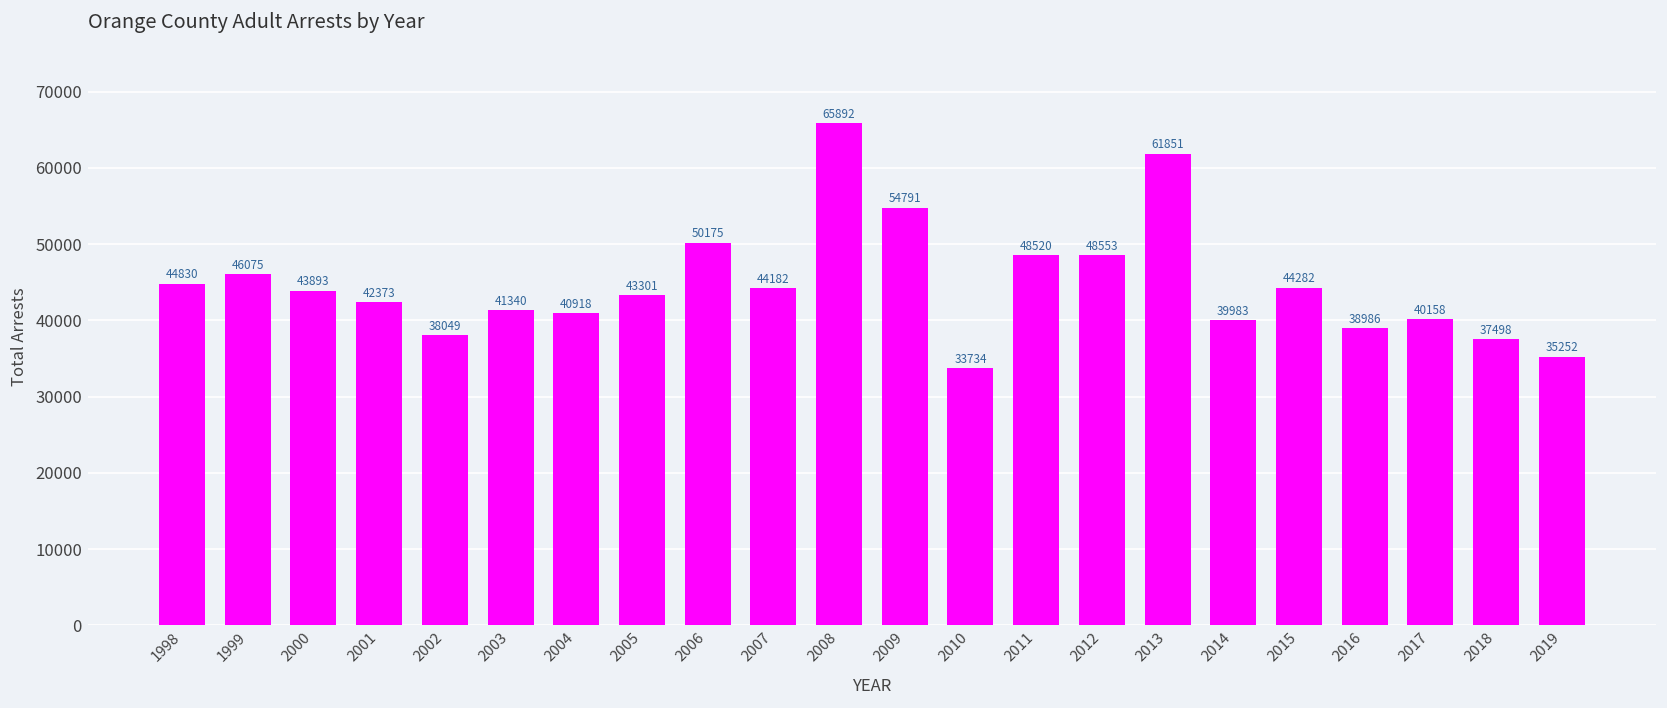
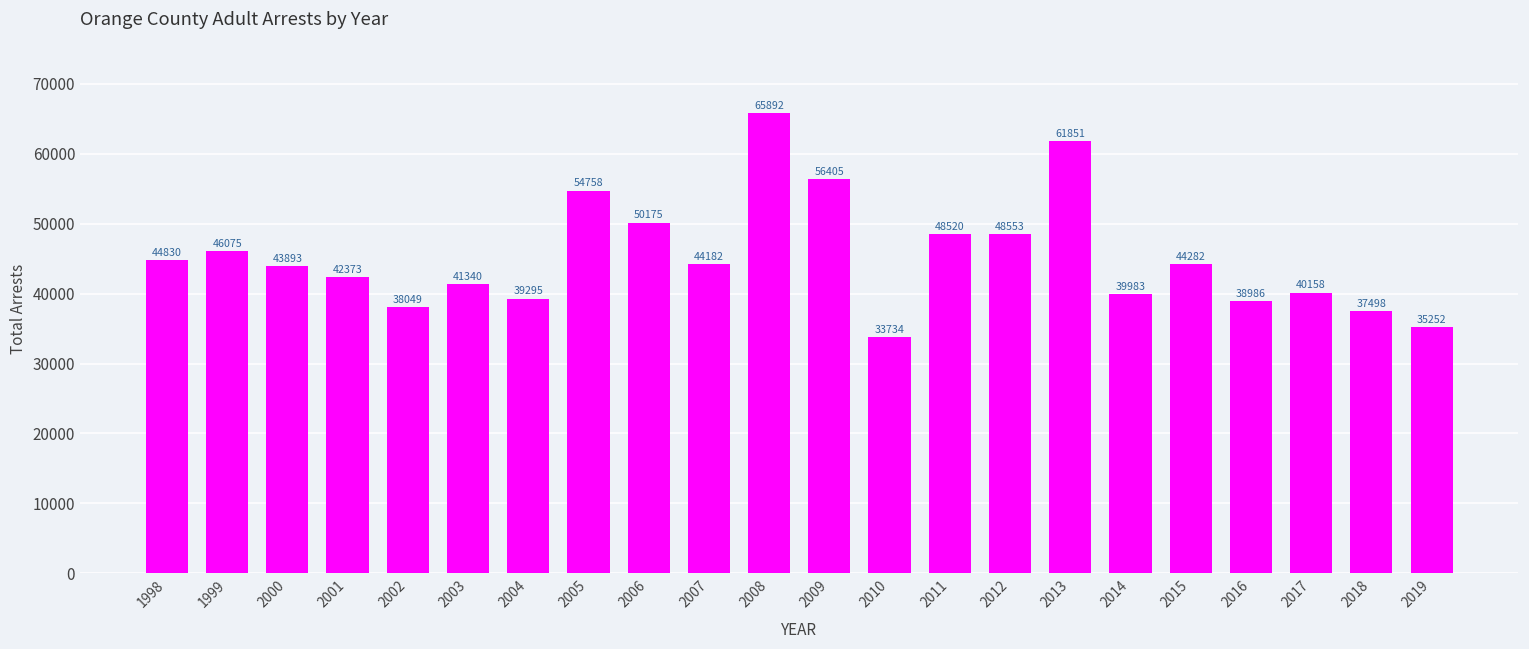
2004: 40918 -> 39295
2005: 43301 -> 54758
2009: 54791 -> 56405
